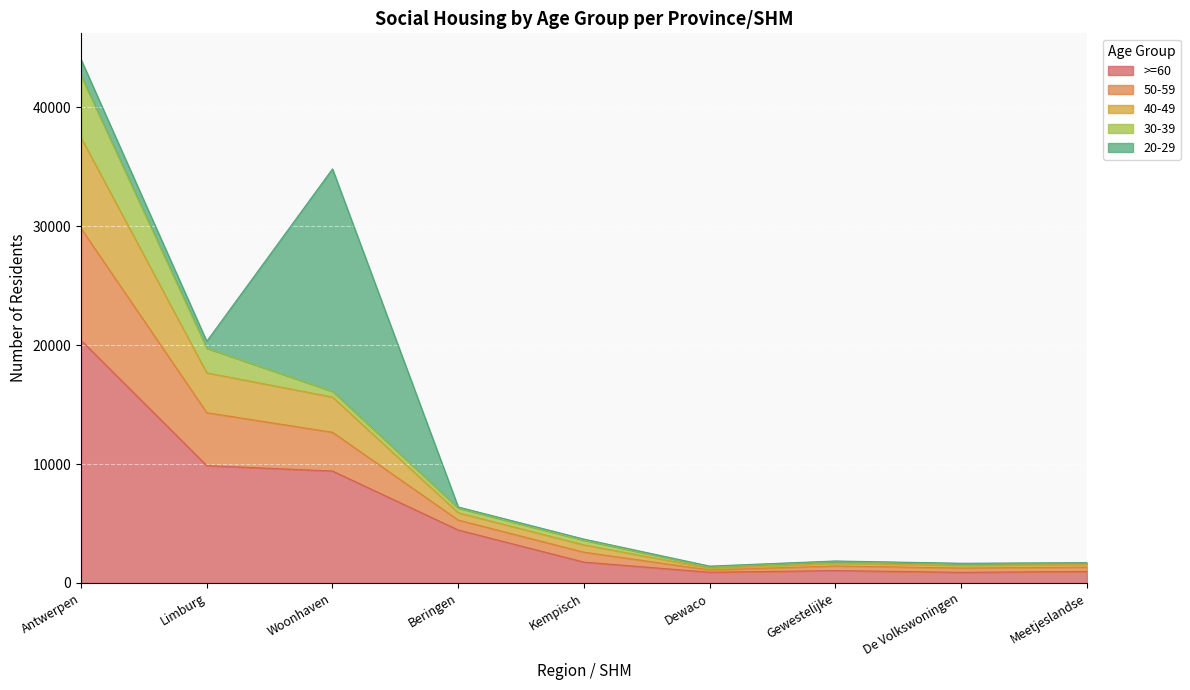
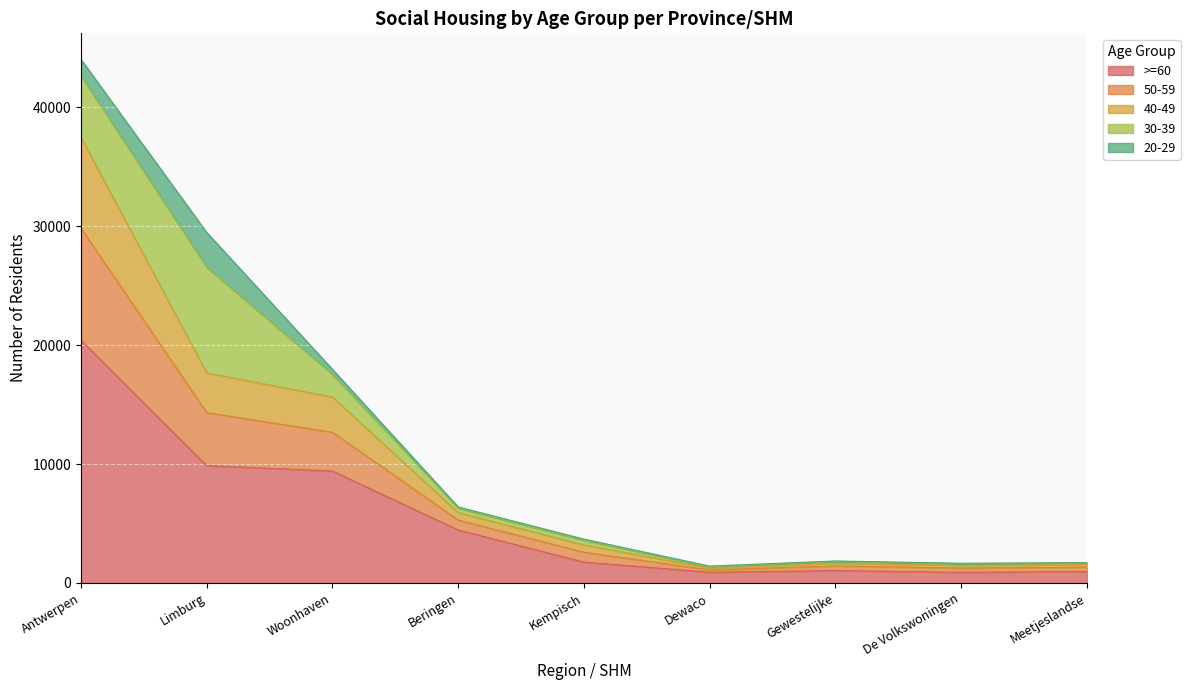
30-39, Limburg: 2100 -> 8900
20-29, Limburg: 600 -> 2900
30-39, Woonhaven: 500 -> 1900
20-29, Woonhaven: 18700 -> 400
